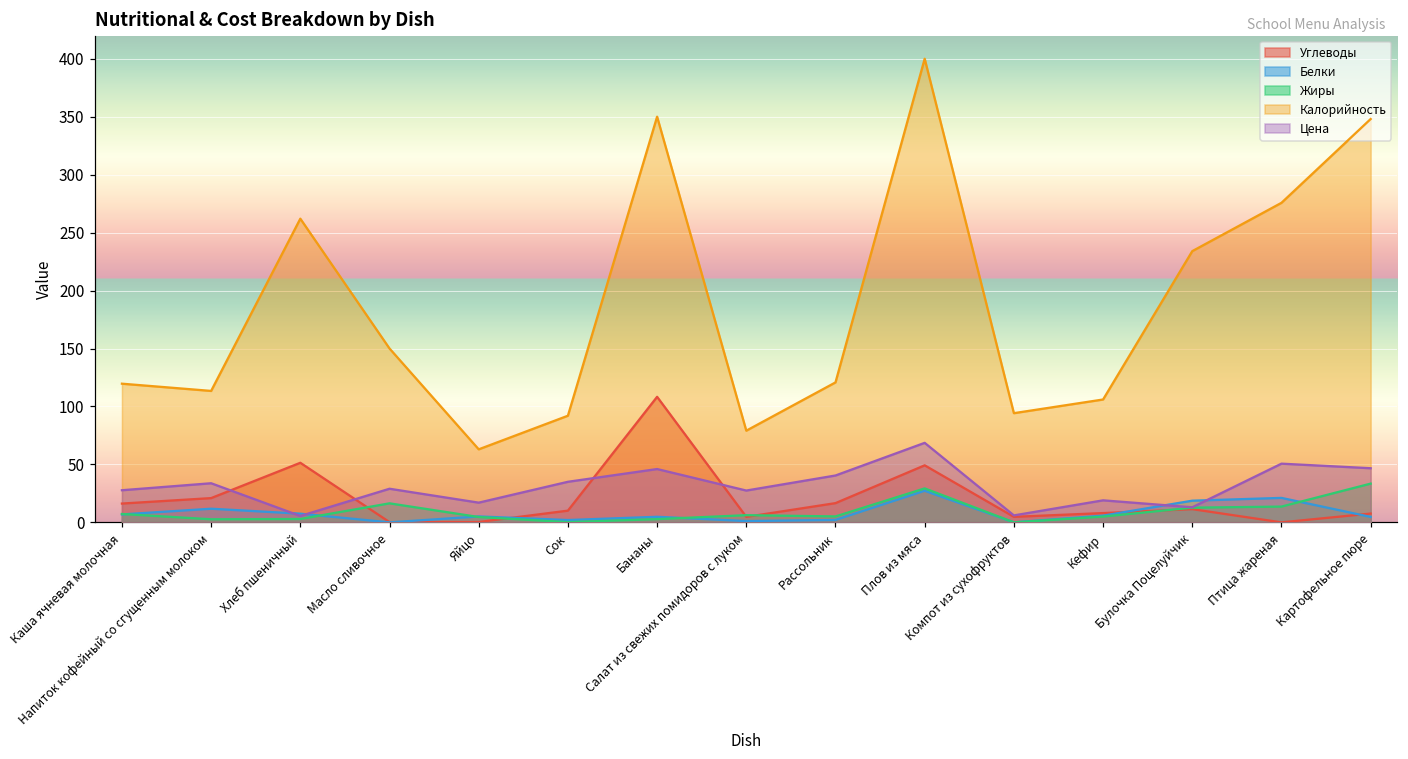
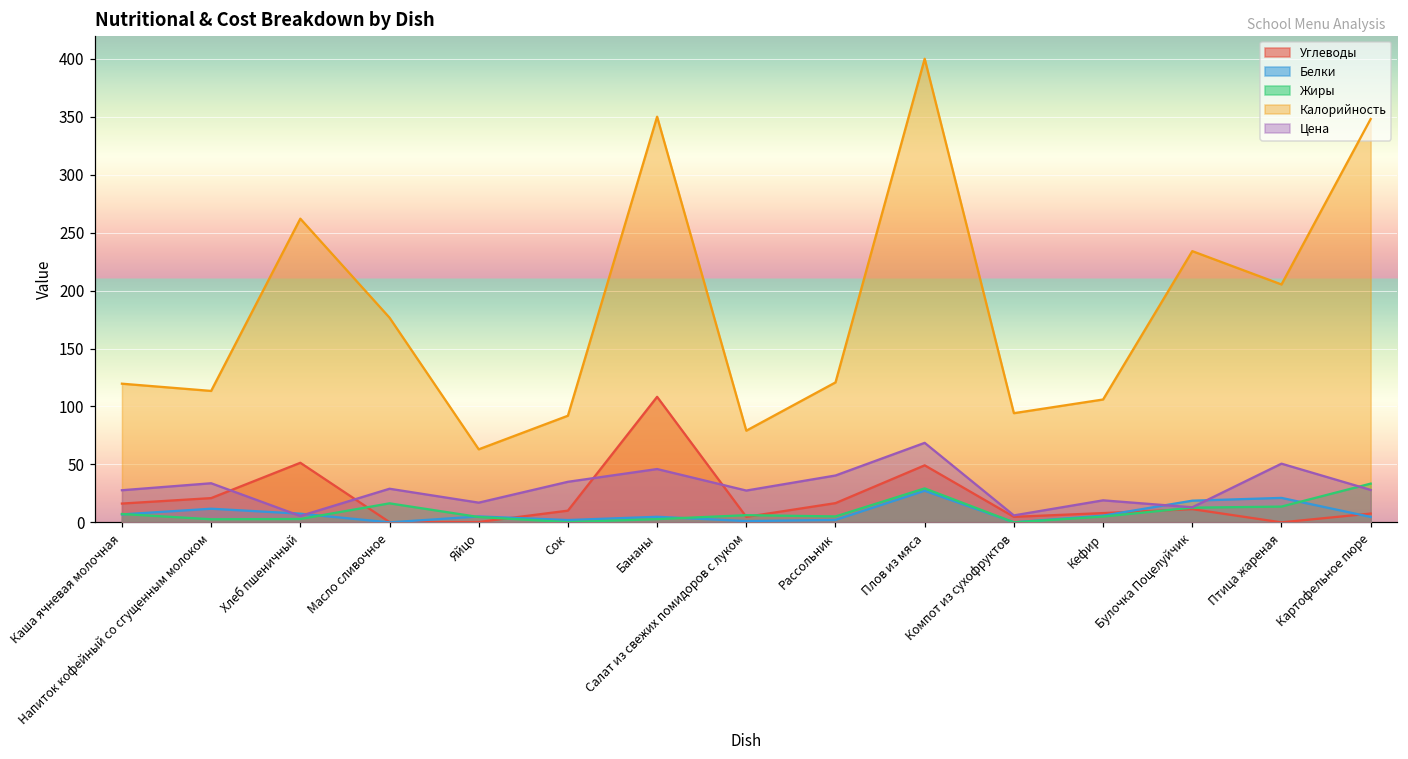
Калорийность, Масло сливочное: 150 -> 177
Калорийность, Птица жареная: 276 -> 205
Цена, Картофельное пюре: 47 -> 28
